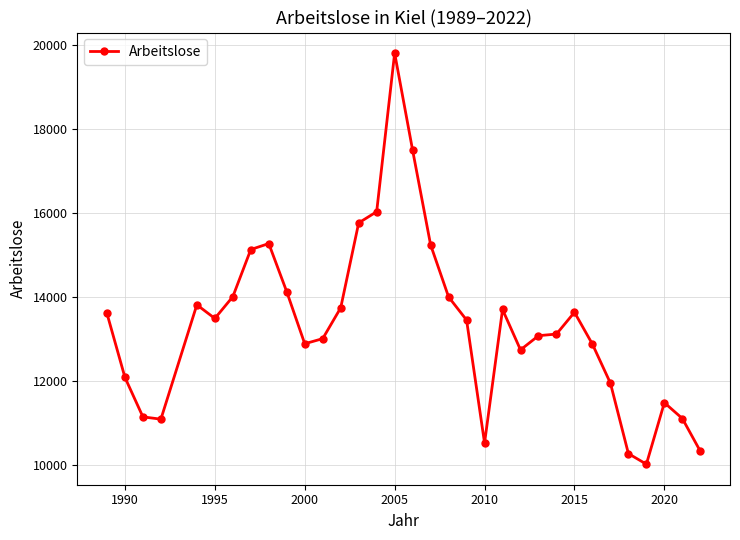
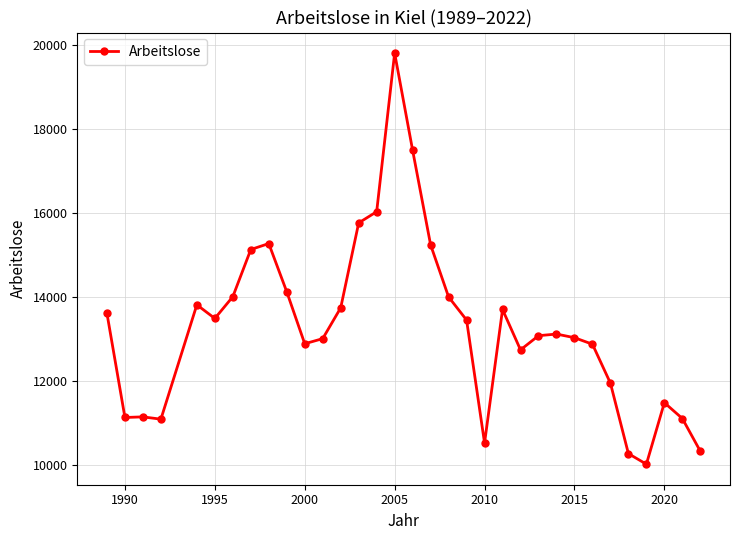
1990: 12100 -> 11100
2015: 13600 -> 13000
